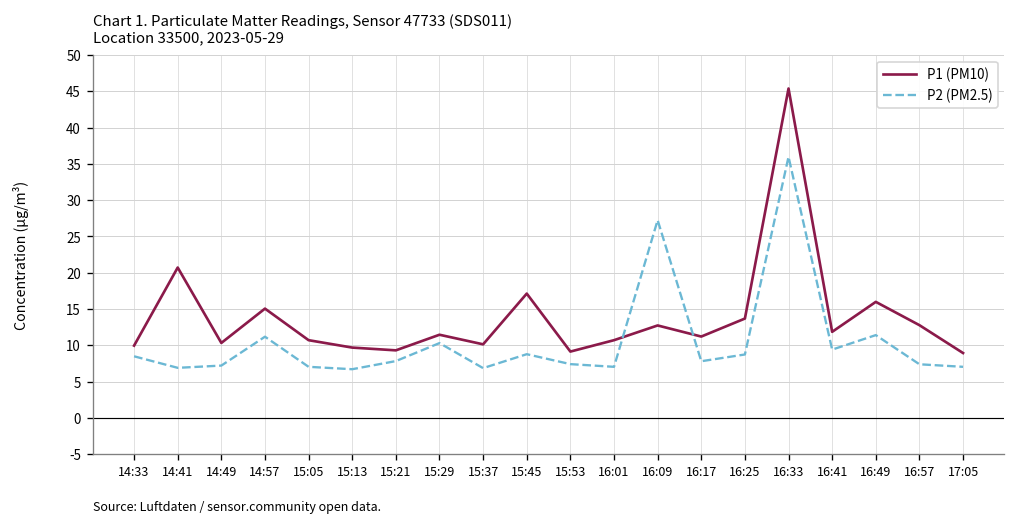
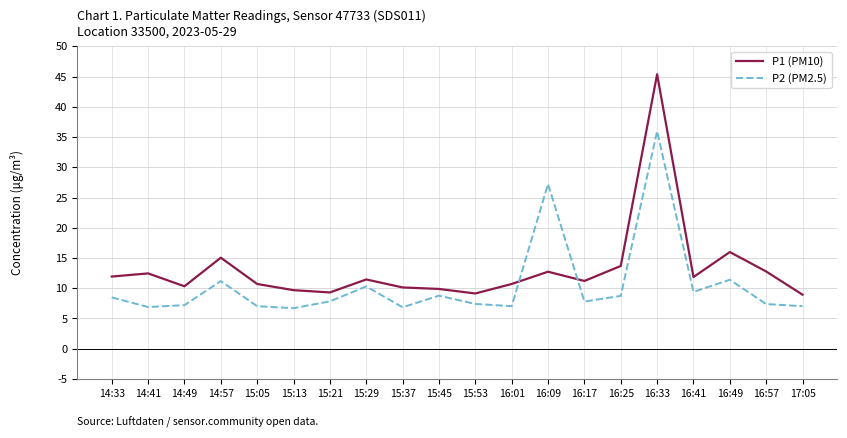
P1 (PM10), 14:33: 10 -> 12
P1 (PM10), 14:41: 21 -> 12
P1 (PM10), 15:45: 17 -> 10
